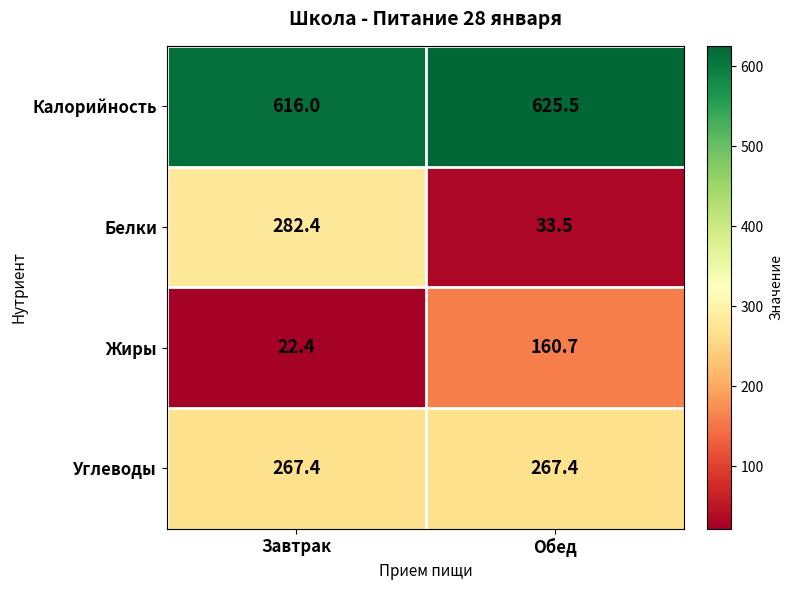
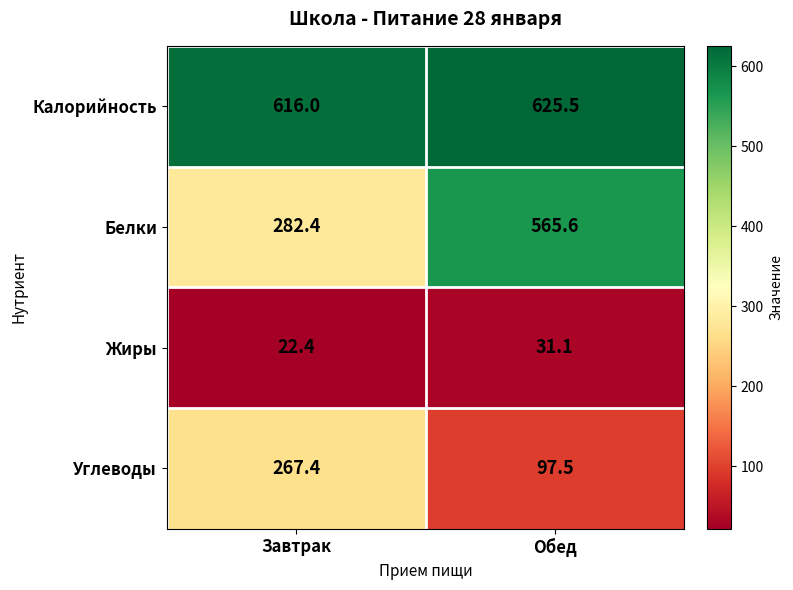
Белки, Обед: 33.5 -> 565.6
Жиры, Обед: 160.7 -> 31.1
Углеводы, Обед: 267.4 -> 97.5
